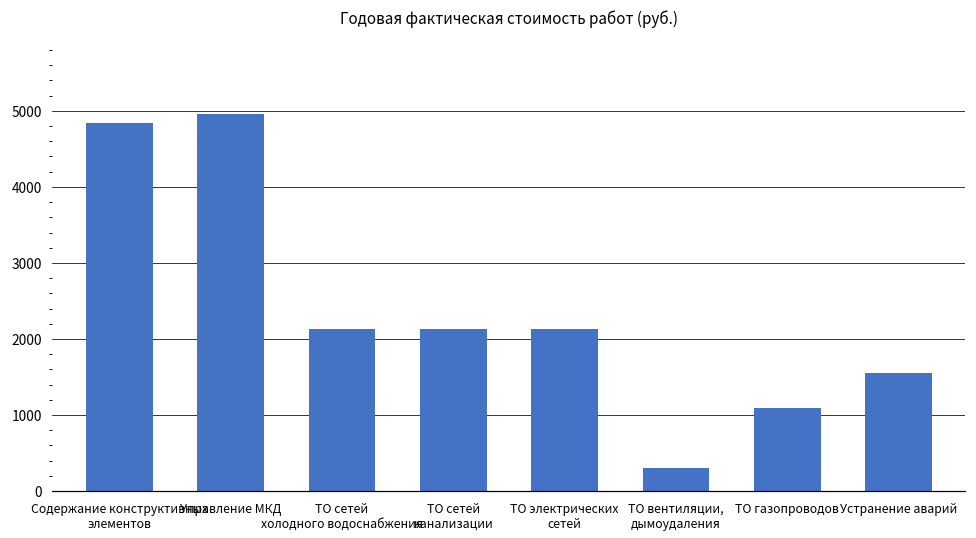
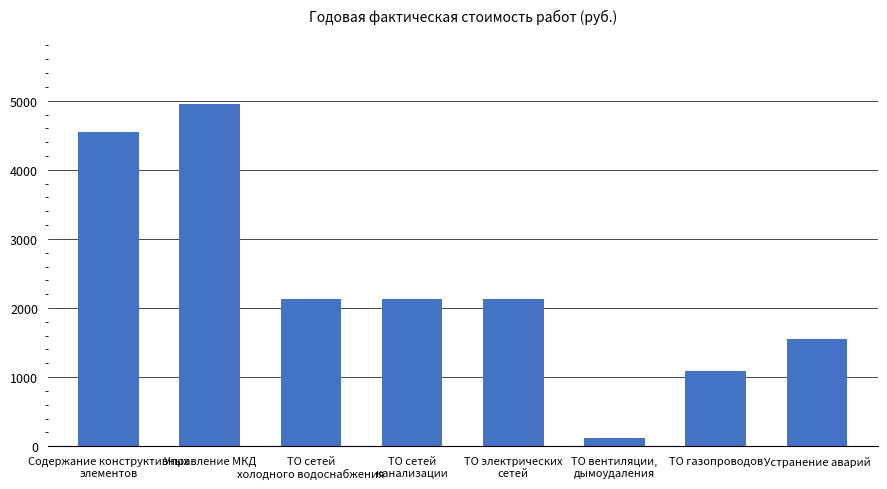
Содержание конструктивных элементов: 4800 -> 4500
ТО вентиляции, дымоудаления: 300 -> 100
